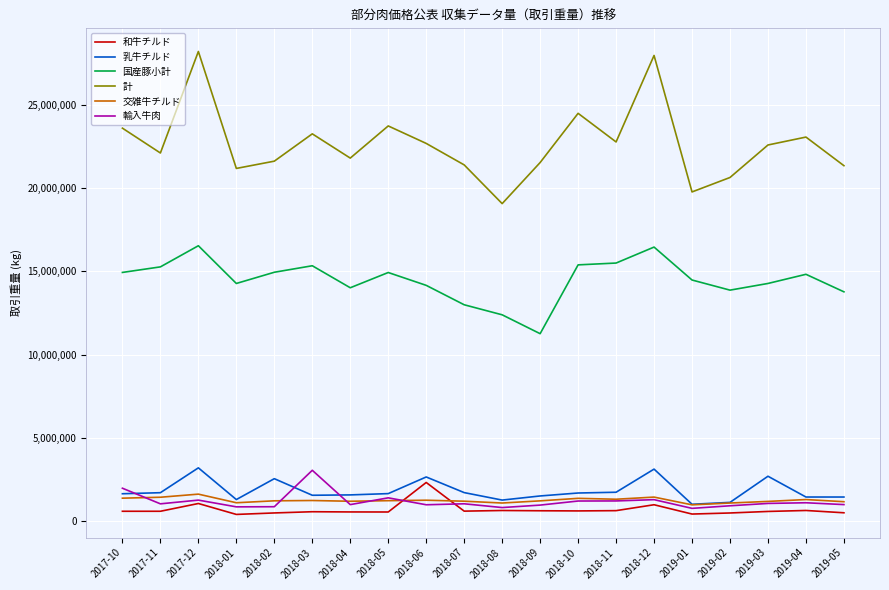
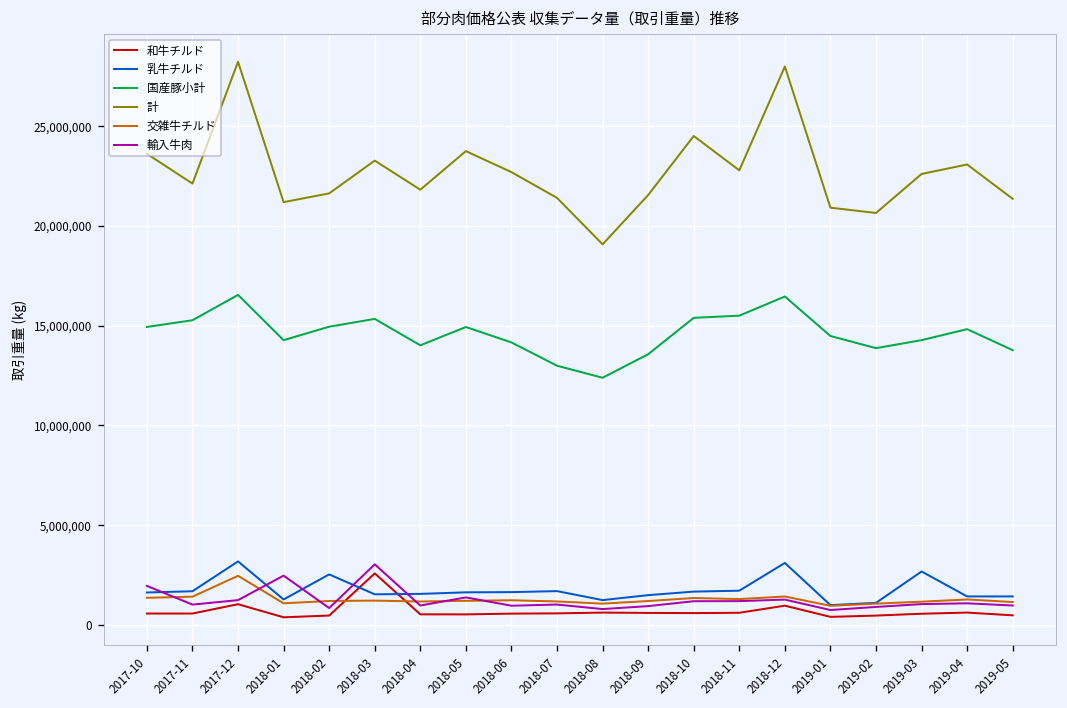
交雑牛チルド, 2017-12: 1,600,000 -> 2,500,000
輸入牛肉, 2018-01: 800,000 -> 2,500,000
和牛チルド, 2018-03: 500,000 -> 2,600,000
和牛チルド, 2018-06: 2,300,000 -> 600,000
乳牛チルド, 2018-06: 2,600,000 -> 1,600,000
国産豚小計, 2018-09: 11,300,000 -> 13,600,000
計, 2019-01: 19,800,000 -> 20,900,000
